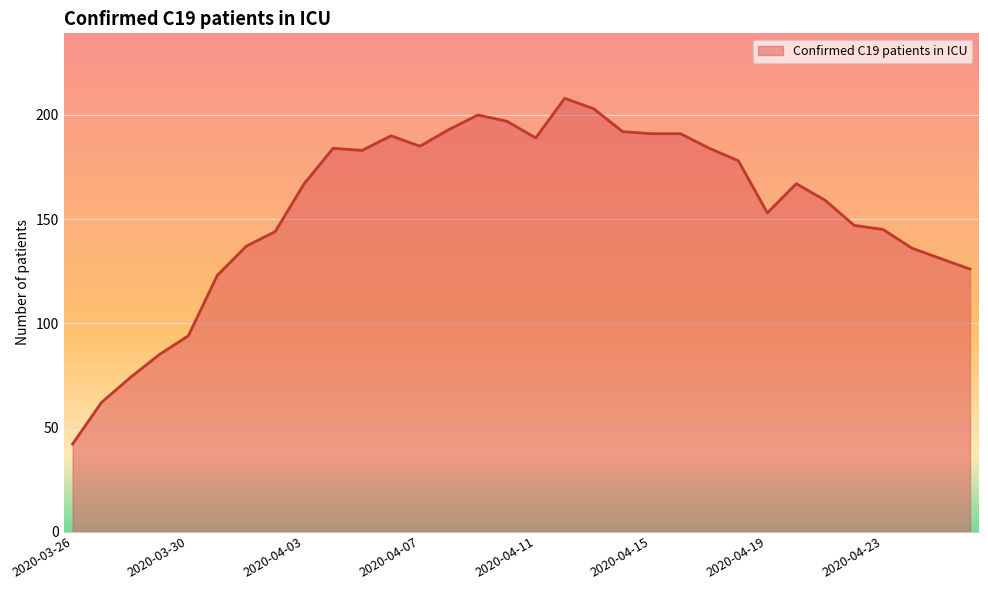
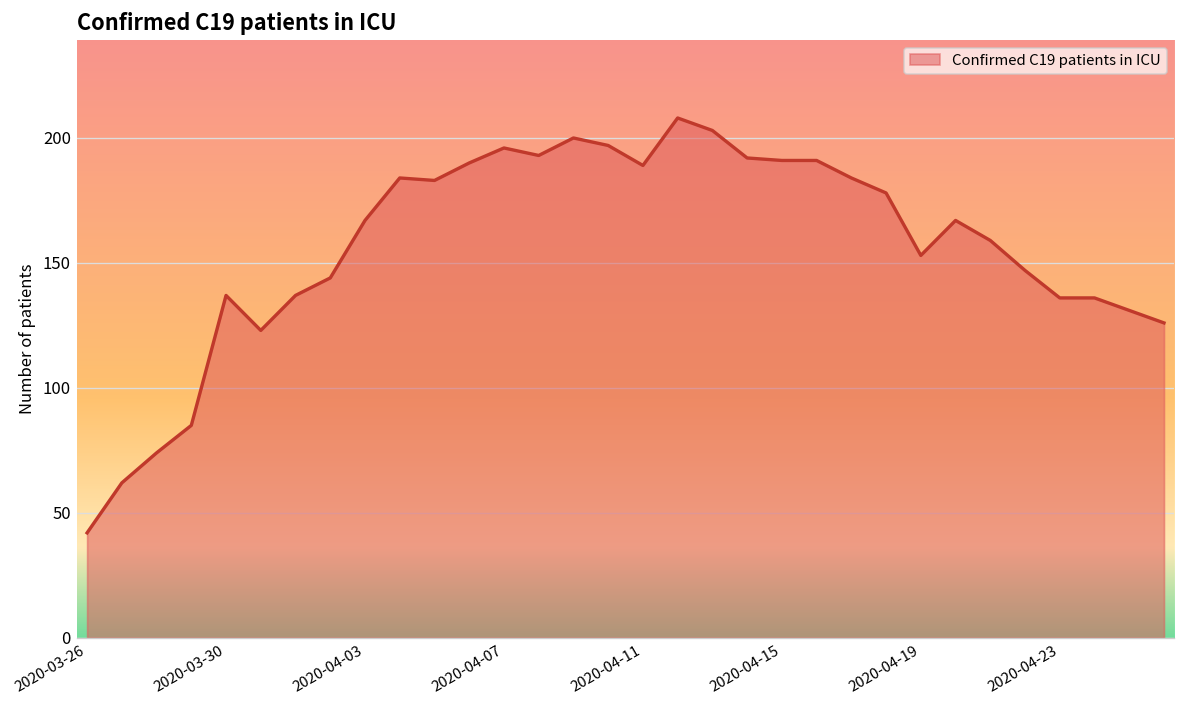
2020-03-30: 94 -> 137
2020-04-07: 185 -> 196
2020-04-23: 145 -> 136
